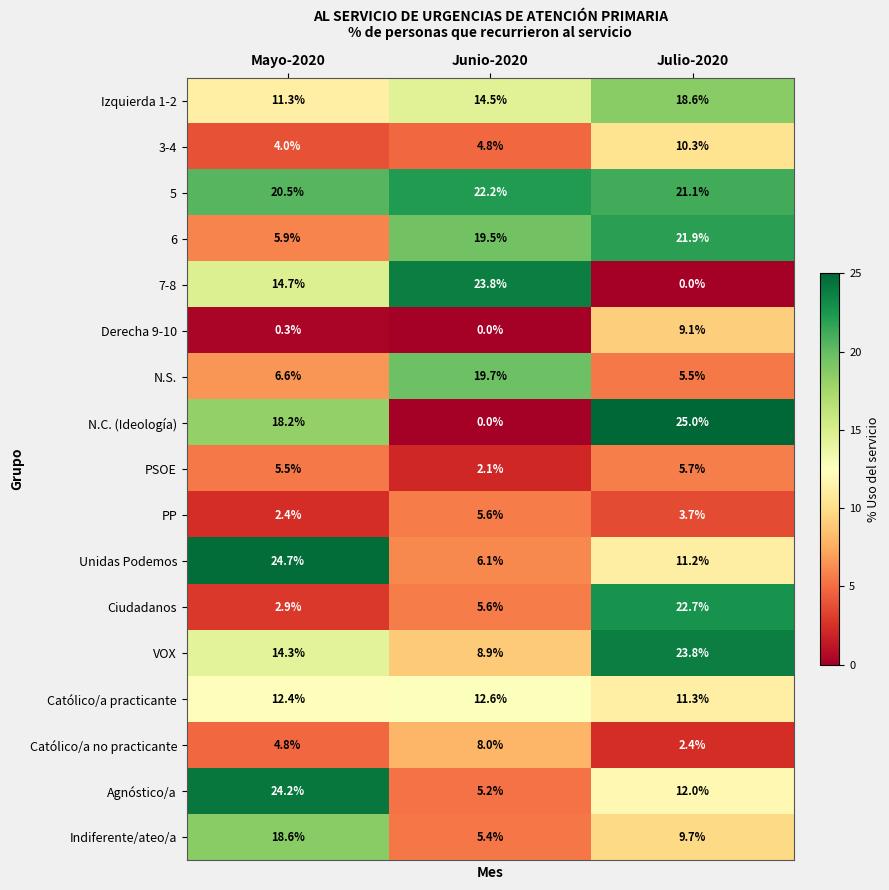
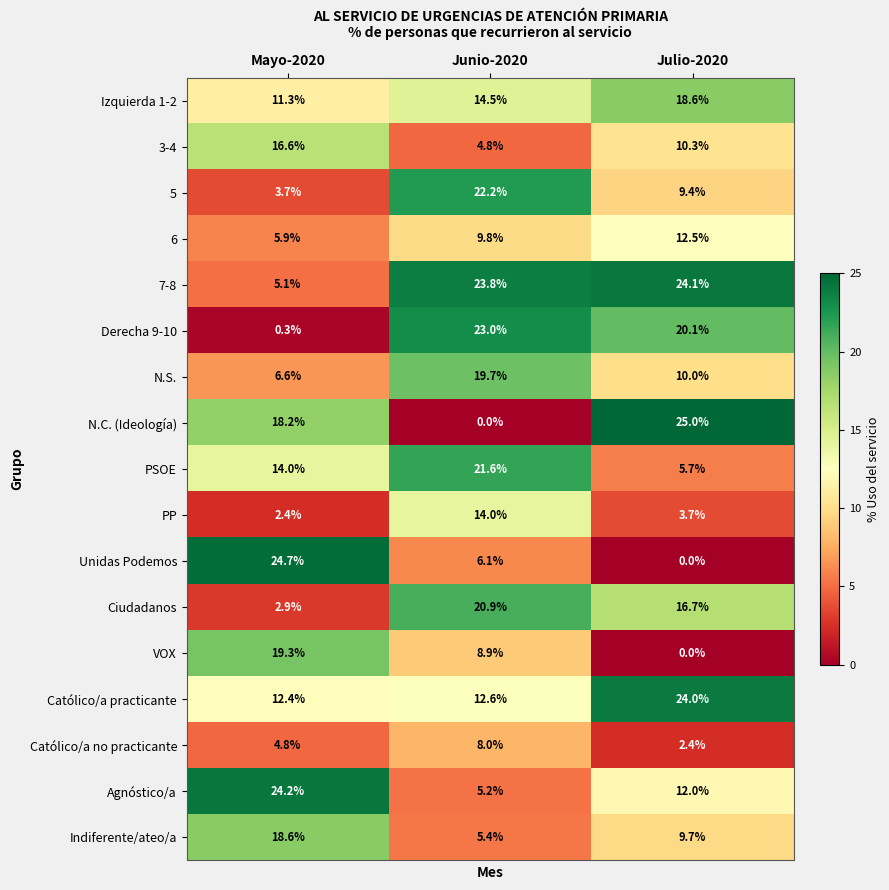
3-4, Mayo-2020: 4.0% -> 16.6%
5, Mayo-2020: 20.5% -> 3.7%
5, Julio-2020: 21.1% -> 9.4%
6, Junio-2020: 19.5% -> 9.8%
6, Julio-2020: 21.9% -> 12.5%
7-8, Mayo-2020: 14.7% -> 5.1%
7-8, Julio-2020: 0.0% -> 24.1%
Derecha 9-10, Junio-2020: 0.0% -> 23.0%
Derecha 9-10, Julio-2020: 9.1% -> 20.1%
N.S., Julio-2020: 5.5% -> 10.0%
PSOE, Mayo-2020: 5.5% -> 14.0%
PSOE, Junio-2020: 2.1% -> 21.6%
PP, Junio-2020: 5.6% -> 14.0%
Unidas Podemos, Julio-2020: 11.2% -> 0.0%
Ciudadanos, Junio-2020: 5.6% -> 20.9%
Ciudadanos, Julio-2020: 22.7% -> 16.7%
VOX, Mayo-2020: 14.3% -> 19.3%
VOX, Julio-2020: 23.8% -> 0.0%
Católico/a practicante, Julio-2020: 11.3% -> 24.0%
